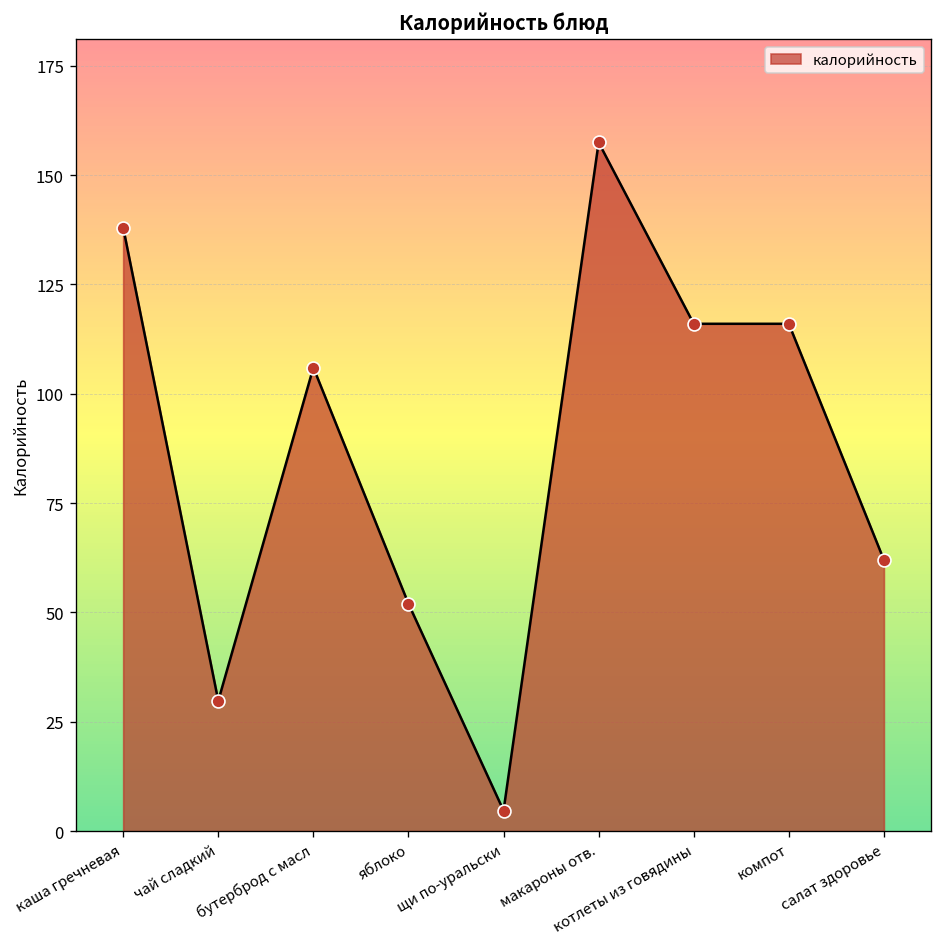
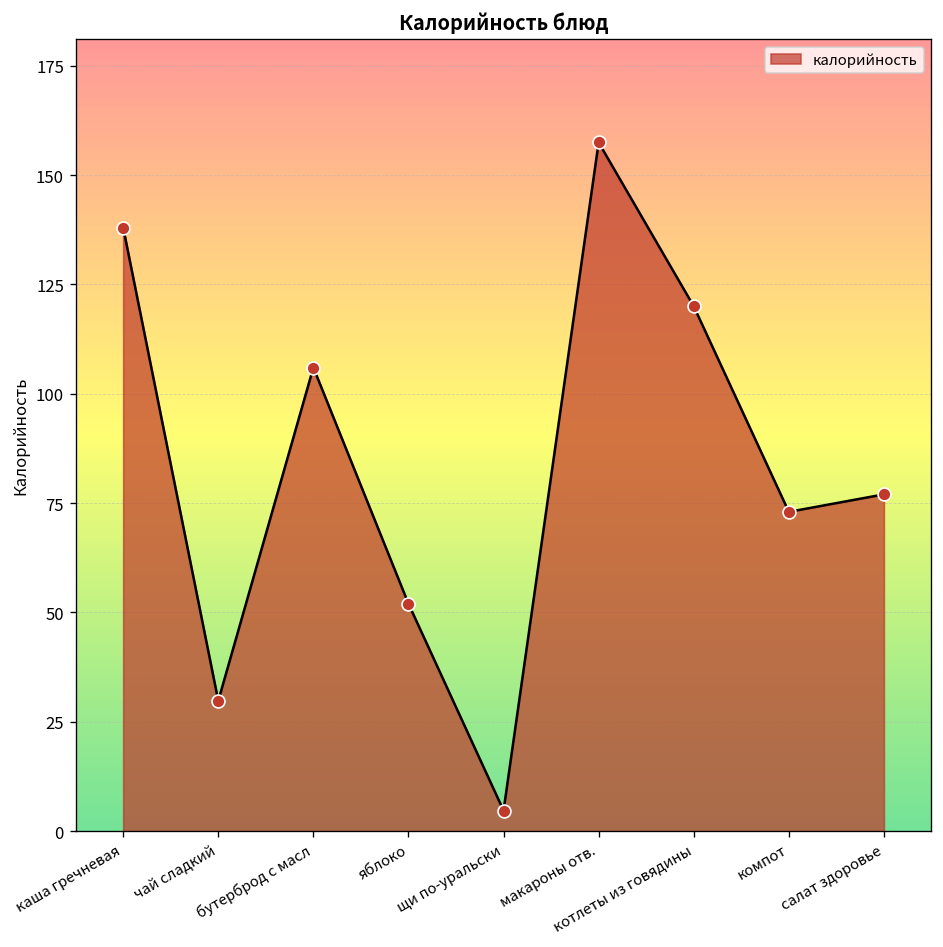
котлеты из говядины: 116 -> 120
компот: 116 -> 73
салат здоровье: 62 -> 77
